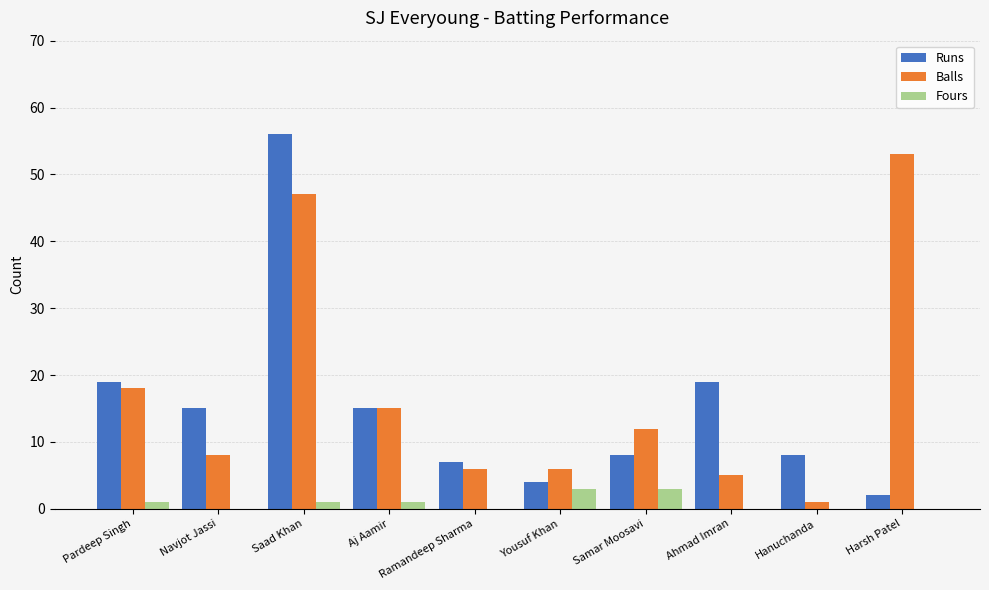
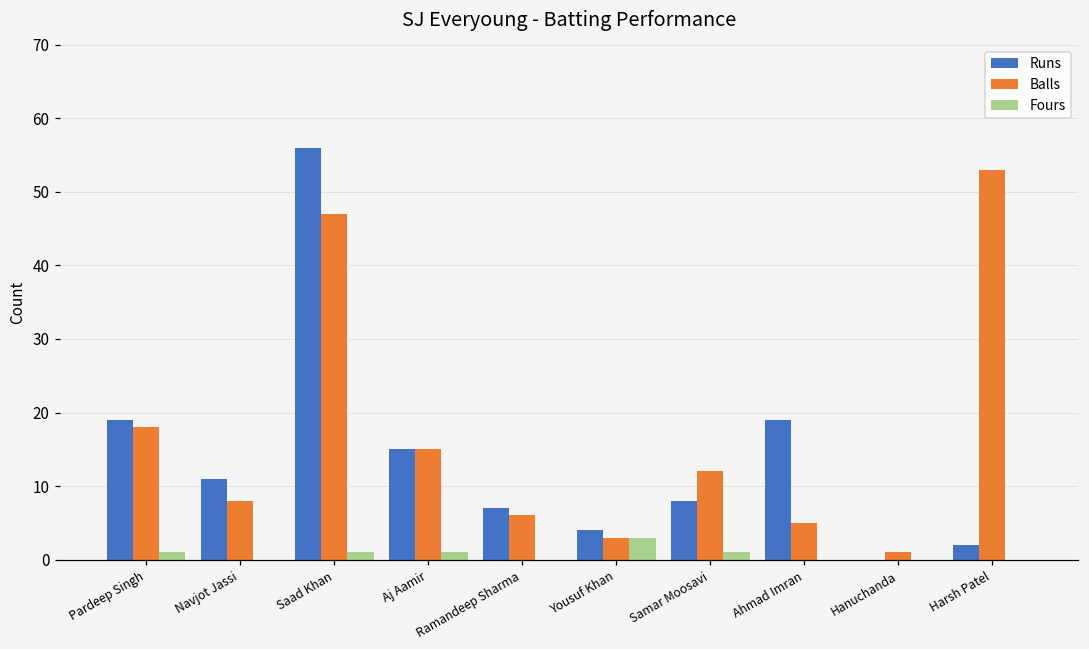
Runs, Navjot Jassi: 15 -> 11
Balls, Yousuf Khan: 6 -> 3
Fours, Samar Moosavi: 3 -> 1
Runs, Hanuchanda: 8 -> 0
